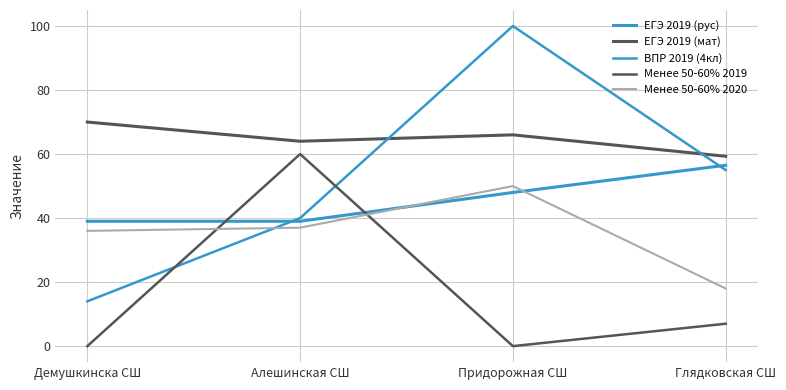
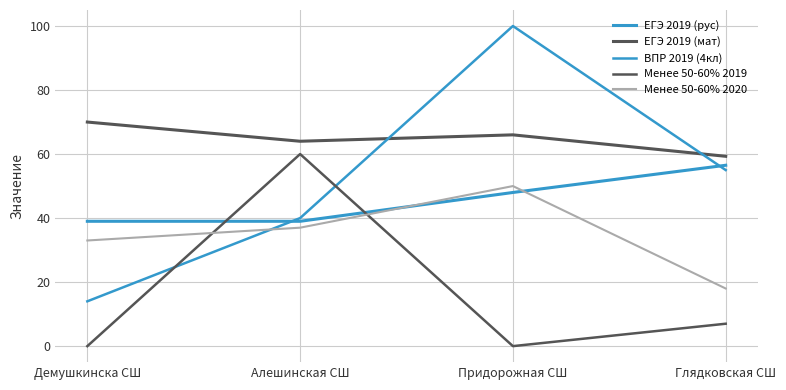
Менее 50-60% 2020, Демушкинска СШ: 36 -> 33
